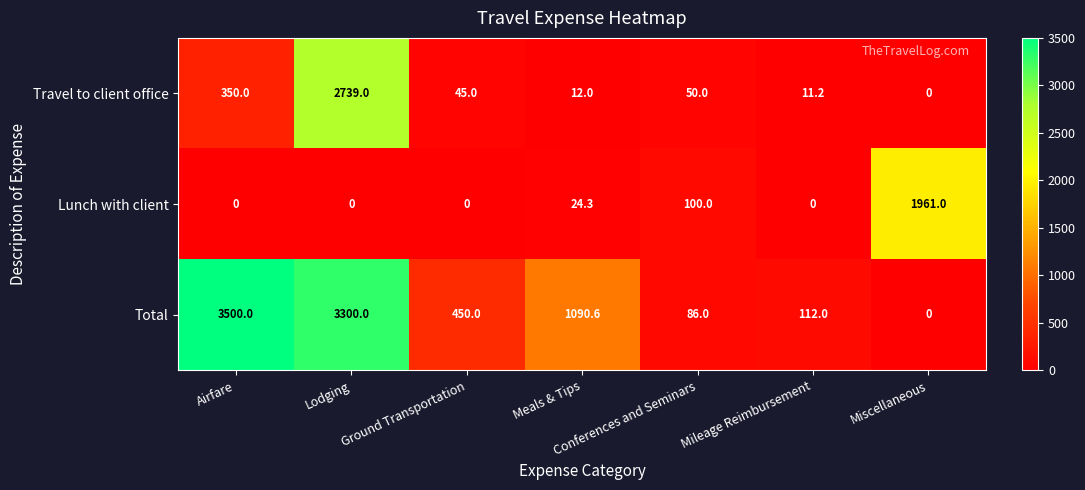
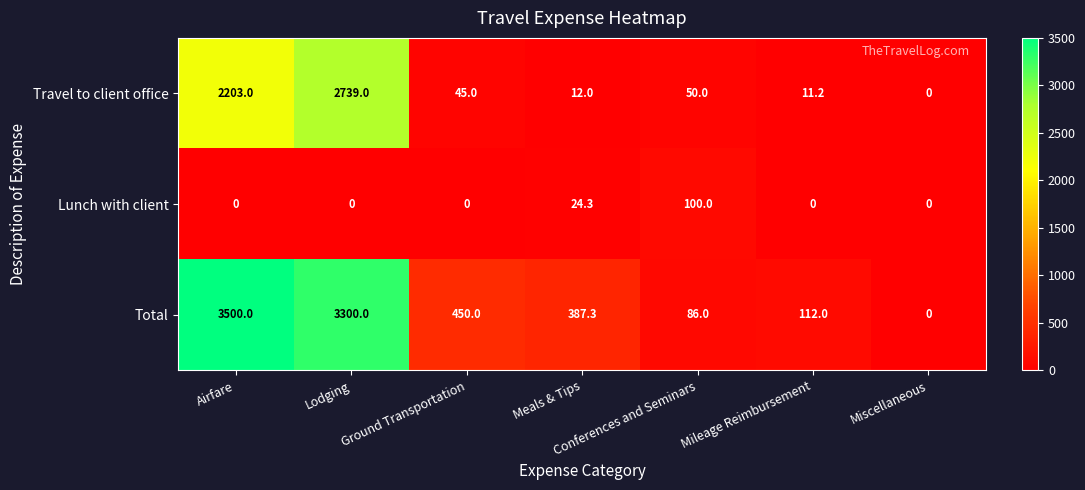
Travel to client office, Airfare: 350.0 -> 2203.0
Lunch with client, Miscellaneous: 1961.0 -> 0
Total, Meals & Tips: 1090.6 -> 387.3
